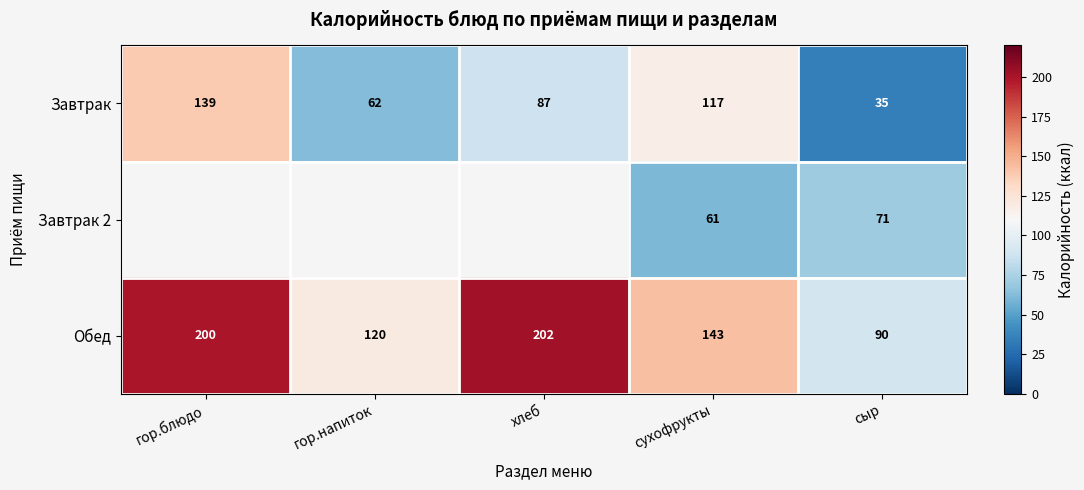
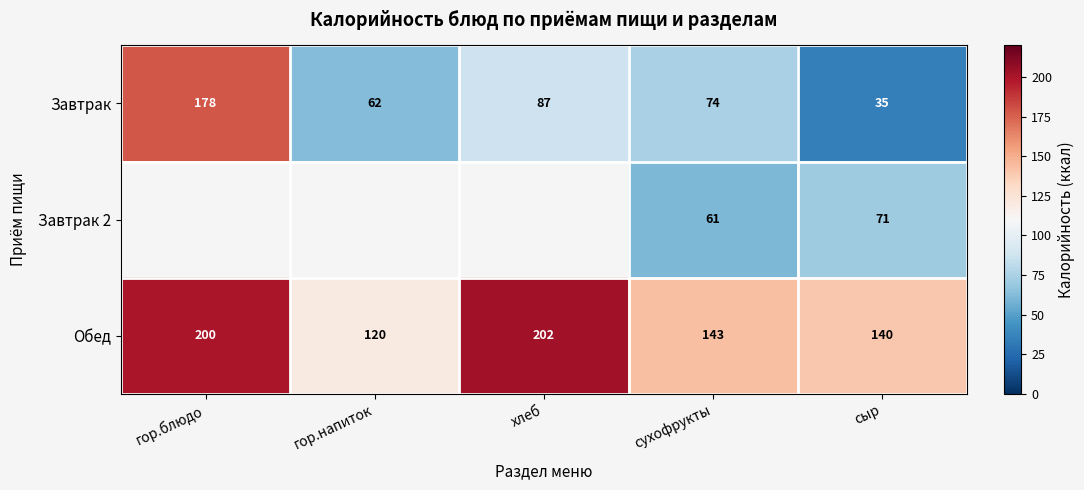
Завтрак, гор.блюдо: 139 -> 178
Завтрак, сухофрукты: 117 -> 74
Обед, сыр: 90 -> 140
